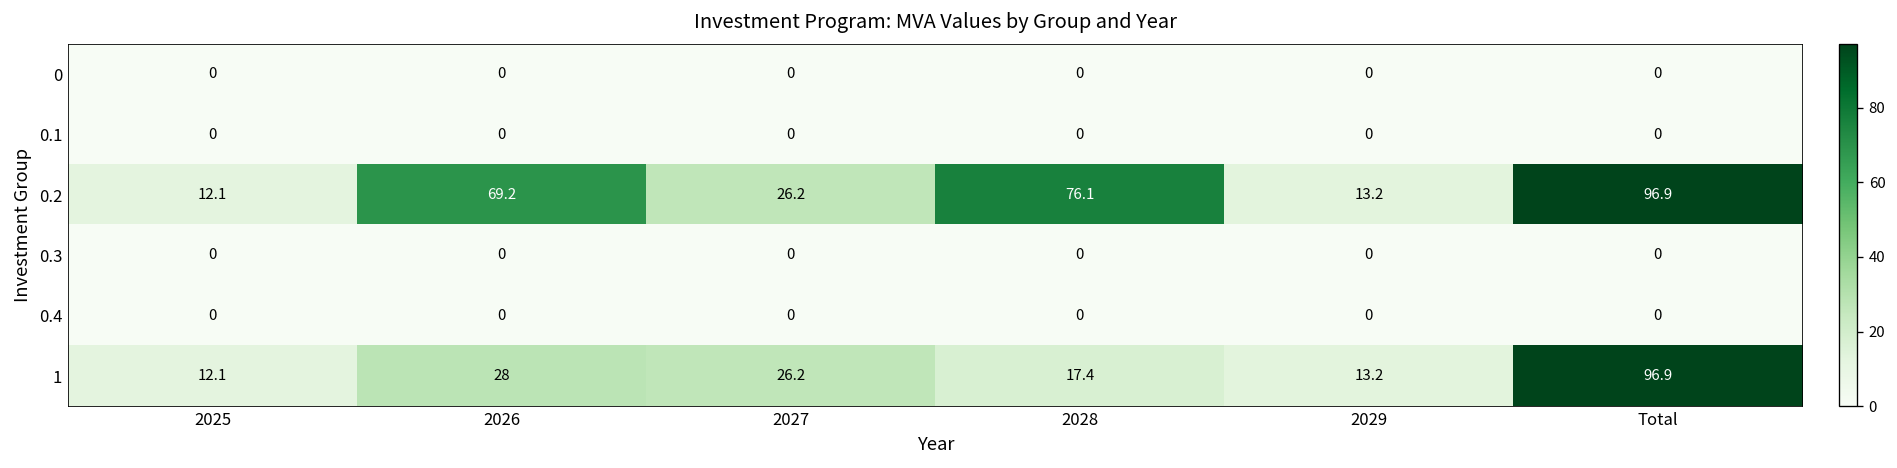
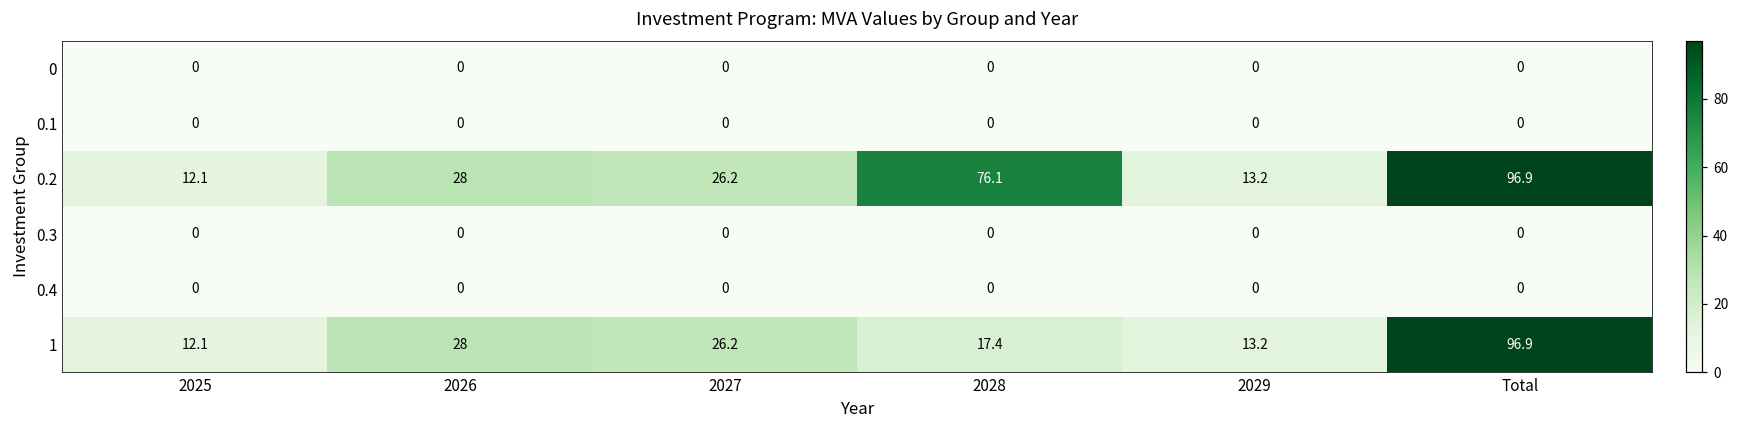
0.2, 2026: 69.2 -> 28
